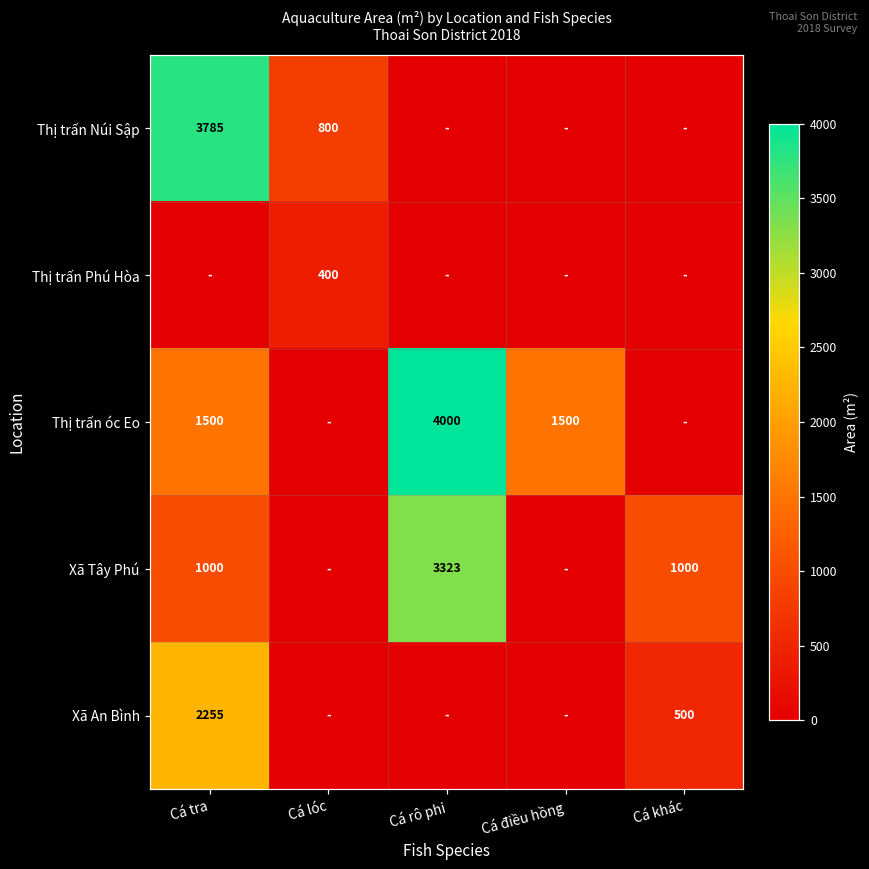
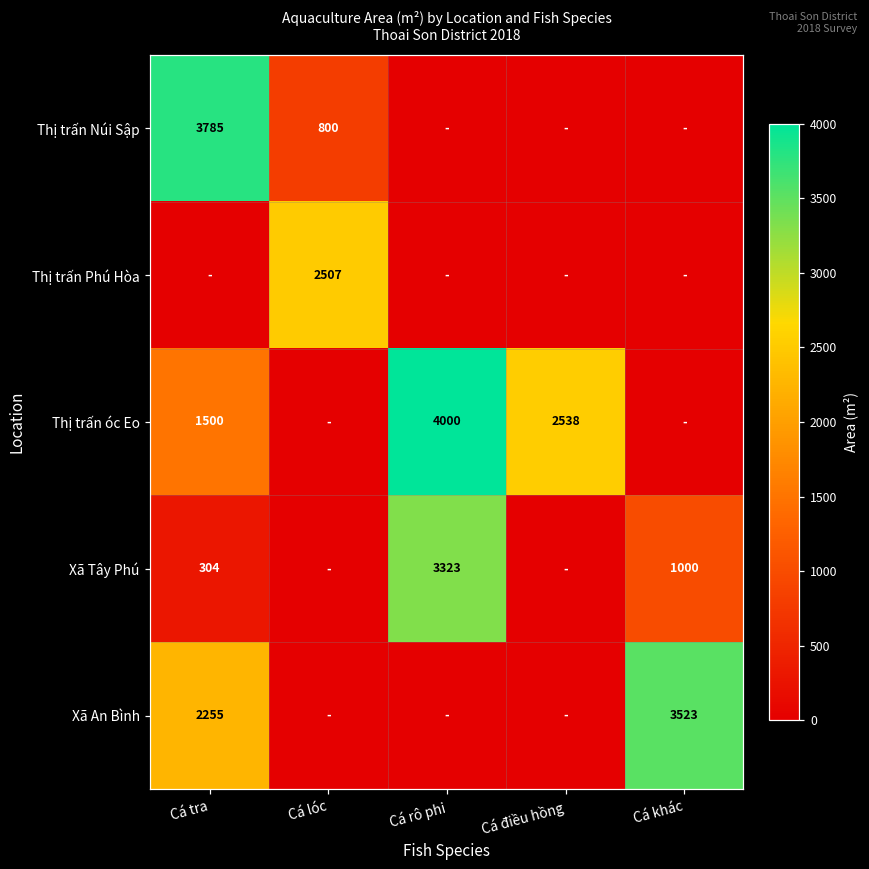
Thị trấn Phú Hòa, Cá lóc: 400 -> 2507
Thị trấn óc Eo, Cá điều hồng: 1500 -> 2538
Xã Tây Phú, Cá tra: 1000 -> 304
Xã An Bình, Cá khác: 500 -> 3523
